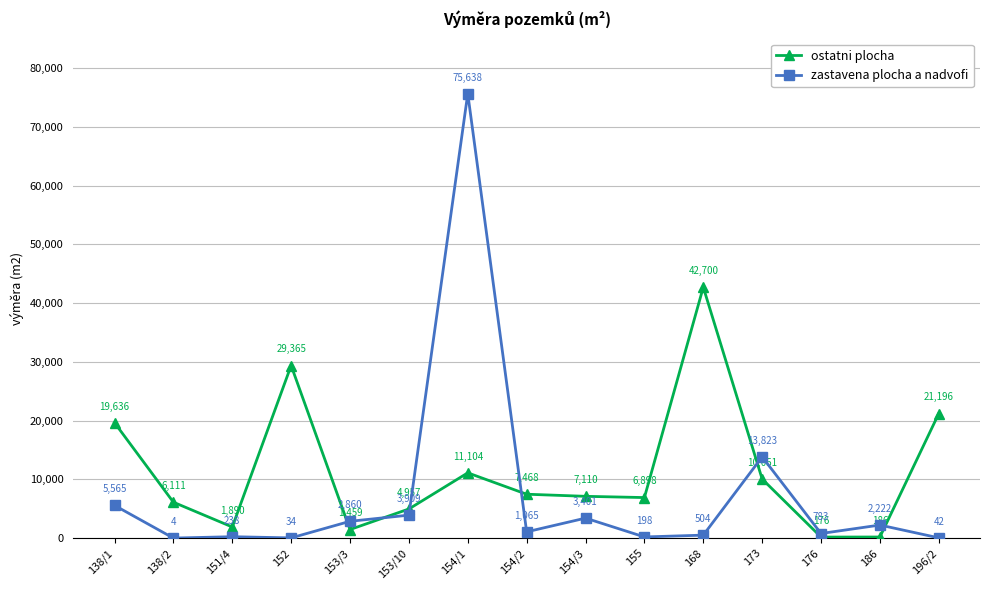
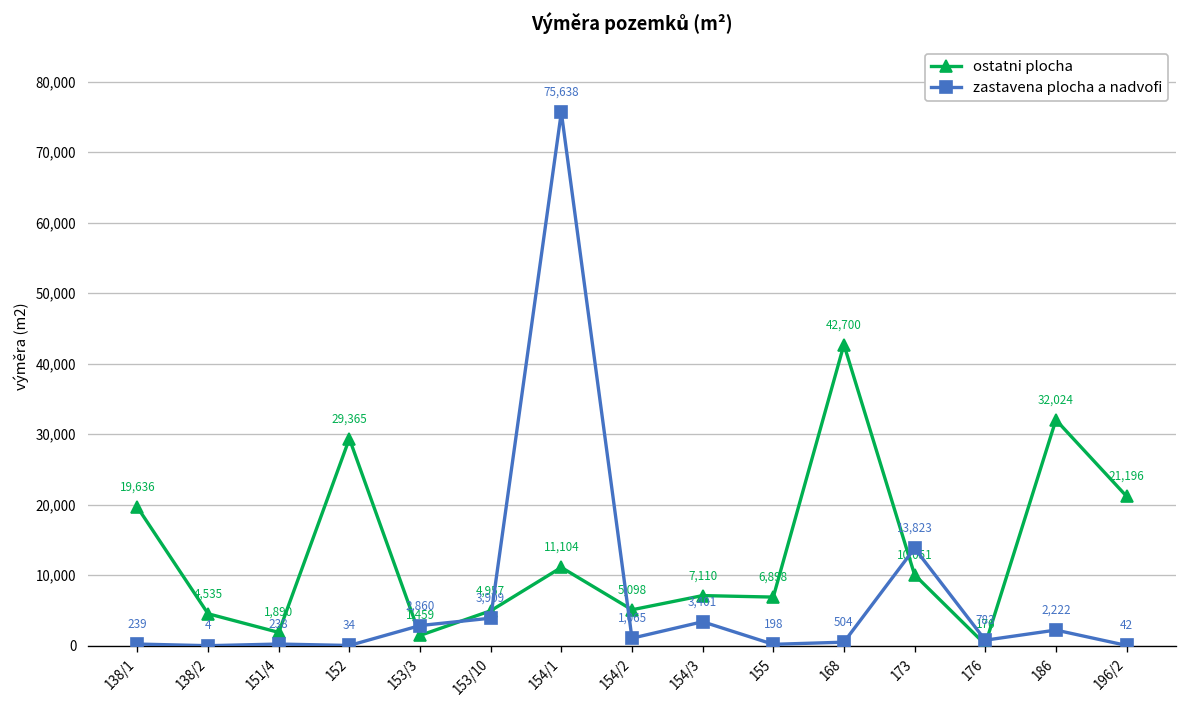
zastavena plocha a nadvofi, 138/1: 5,565 -> 239
ostatni plocha, 138/2: 6,111 -> 4,535
ostatni plocha, 154/2: 7,468 -> 5,098
ostatni plocha, 186: 186 -> 32,024
